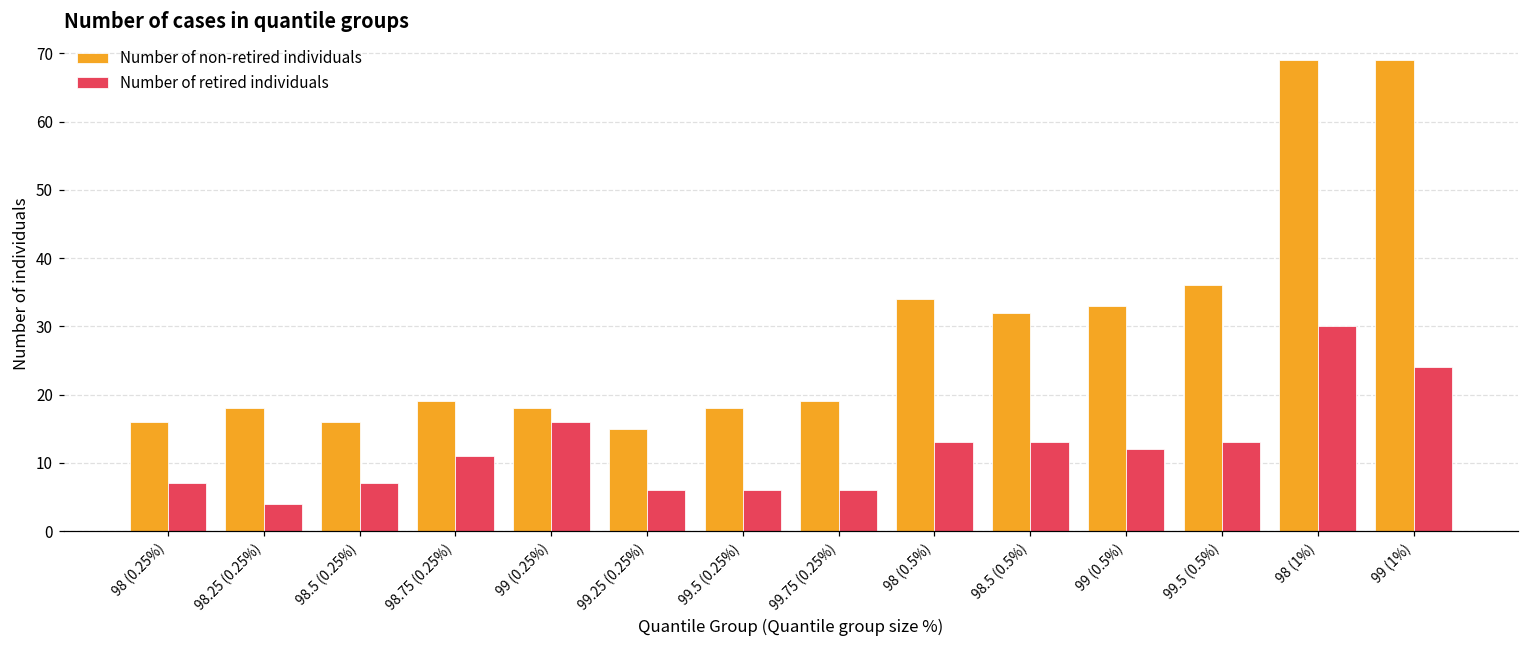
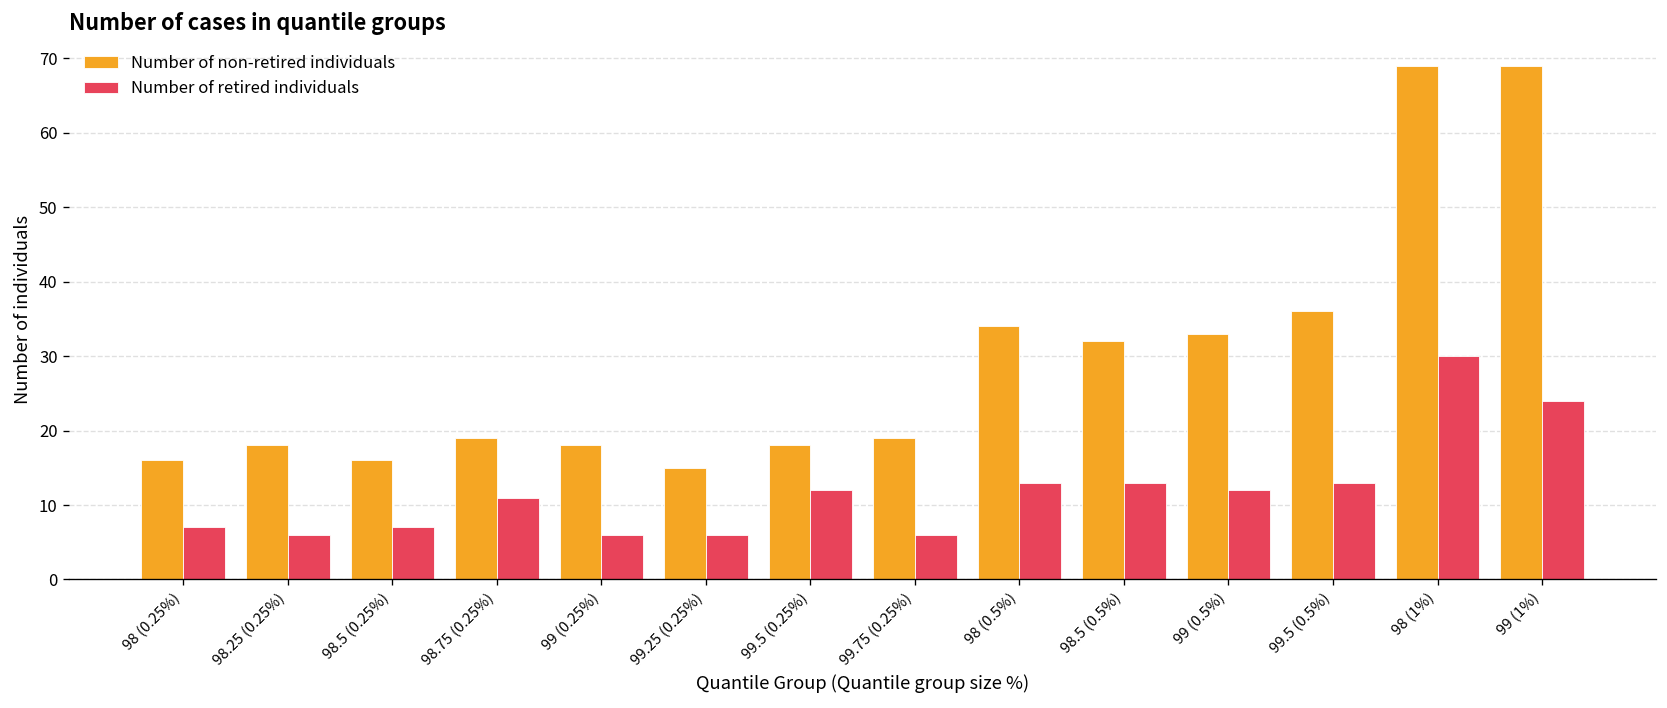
Number of retired individuals, 98.25 (0.25%): 4 -> 6
Number of retired individuals, 99 (0.25%): 16 -> 6
Number of retired individuals, 99.5 (0.25%): 6 -> 12
